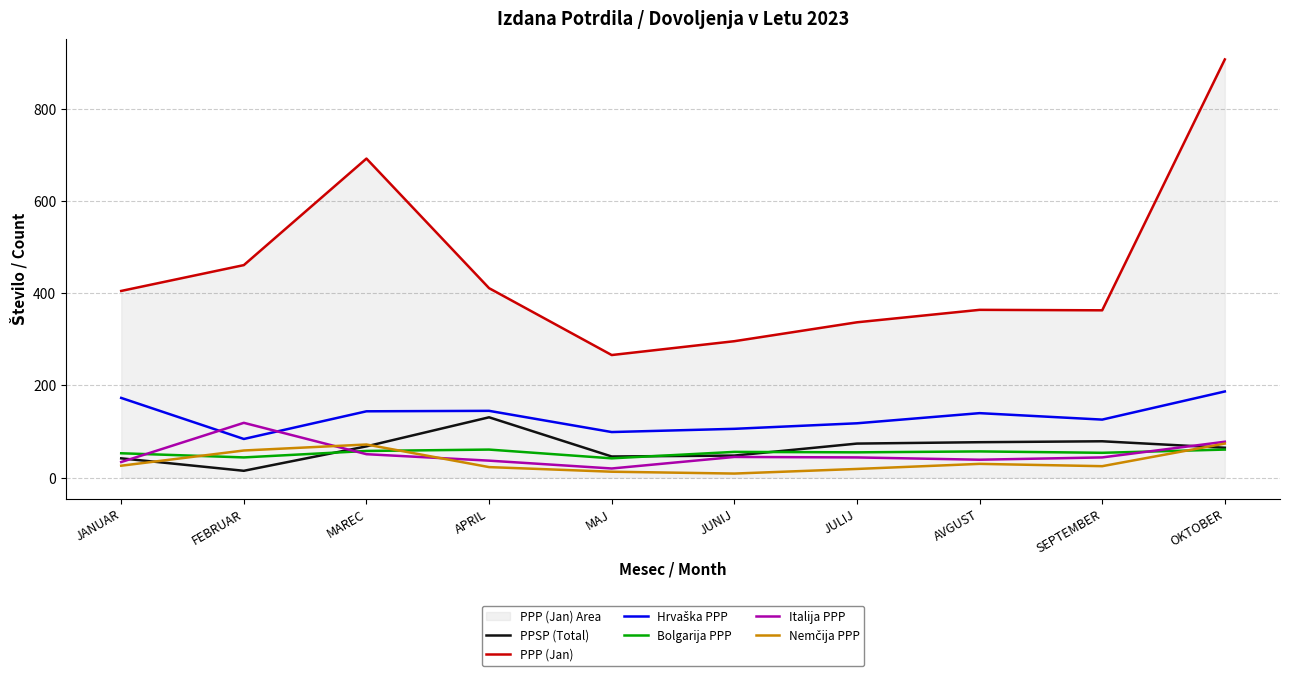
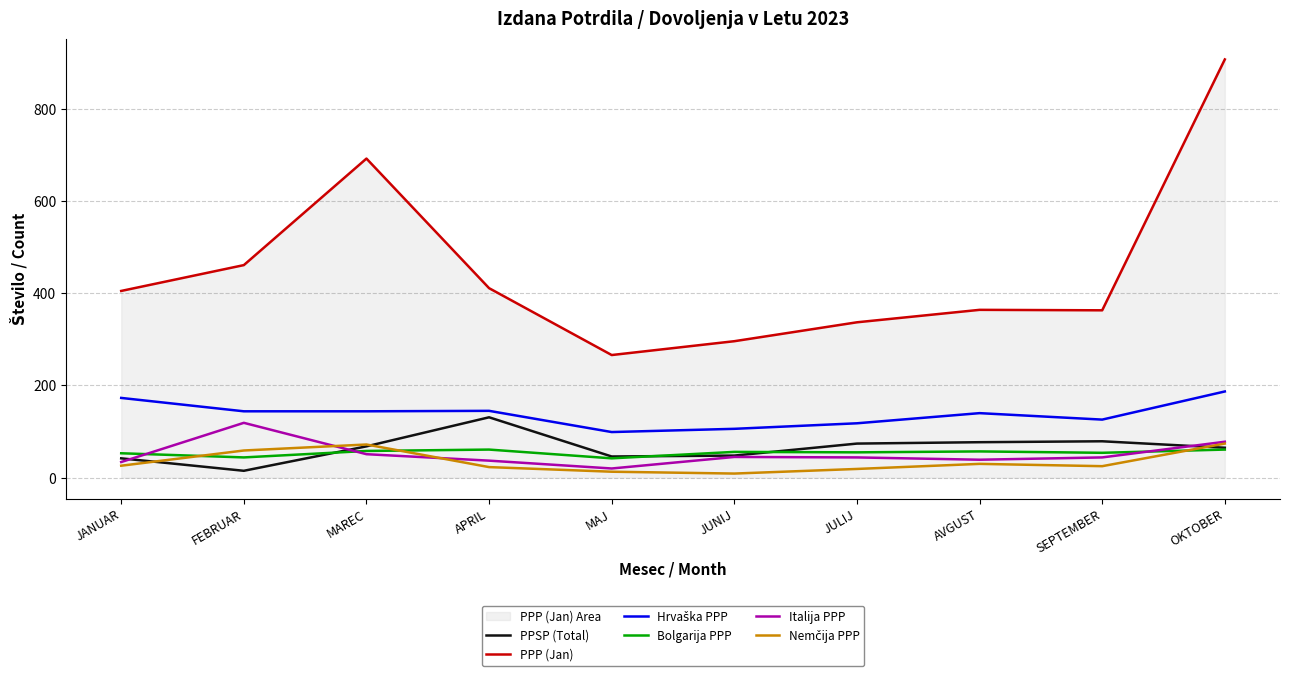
Hrvaška PPP, FEBRUAR: 80 -> 140
